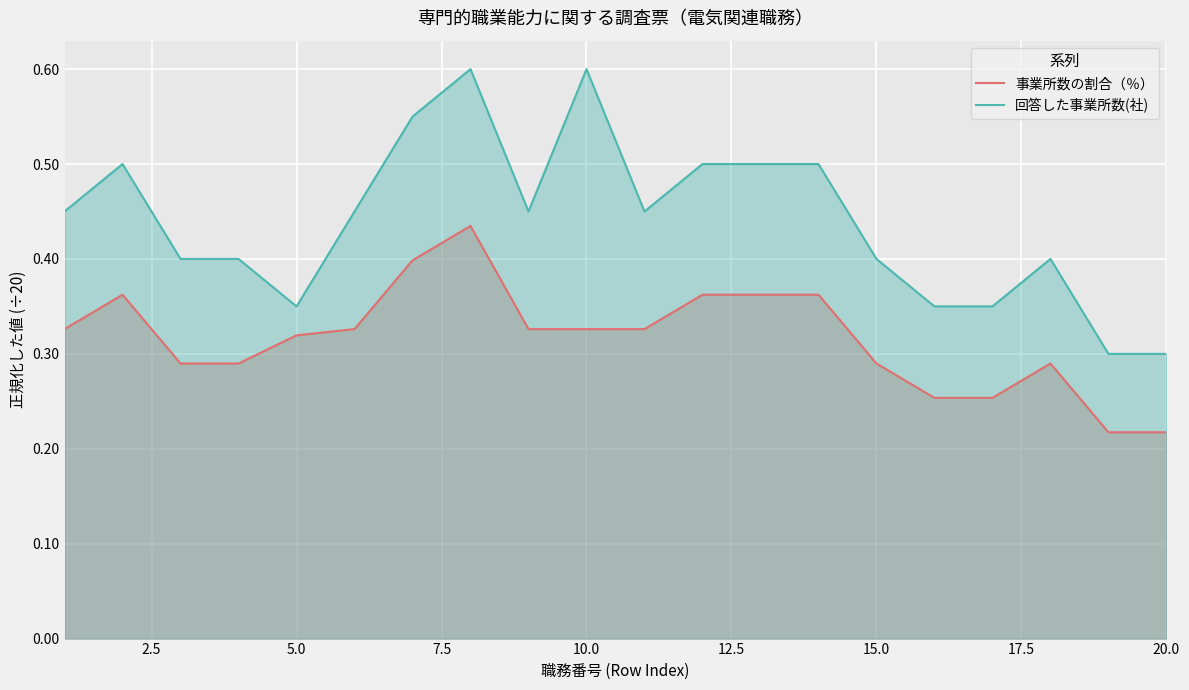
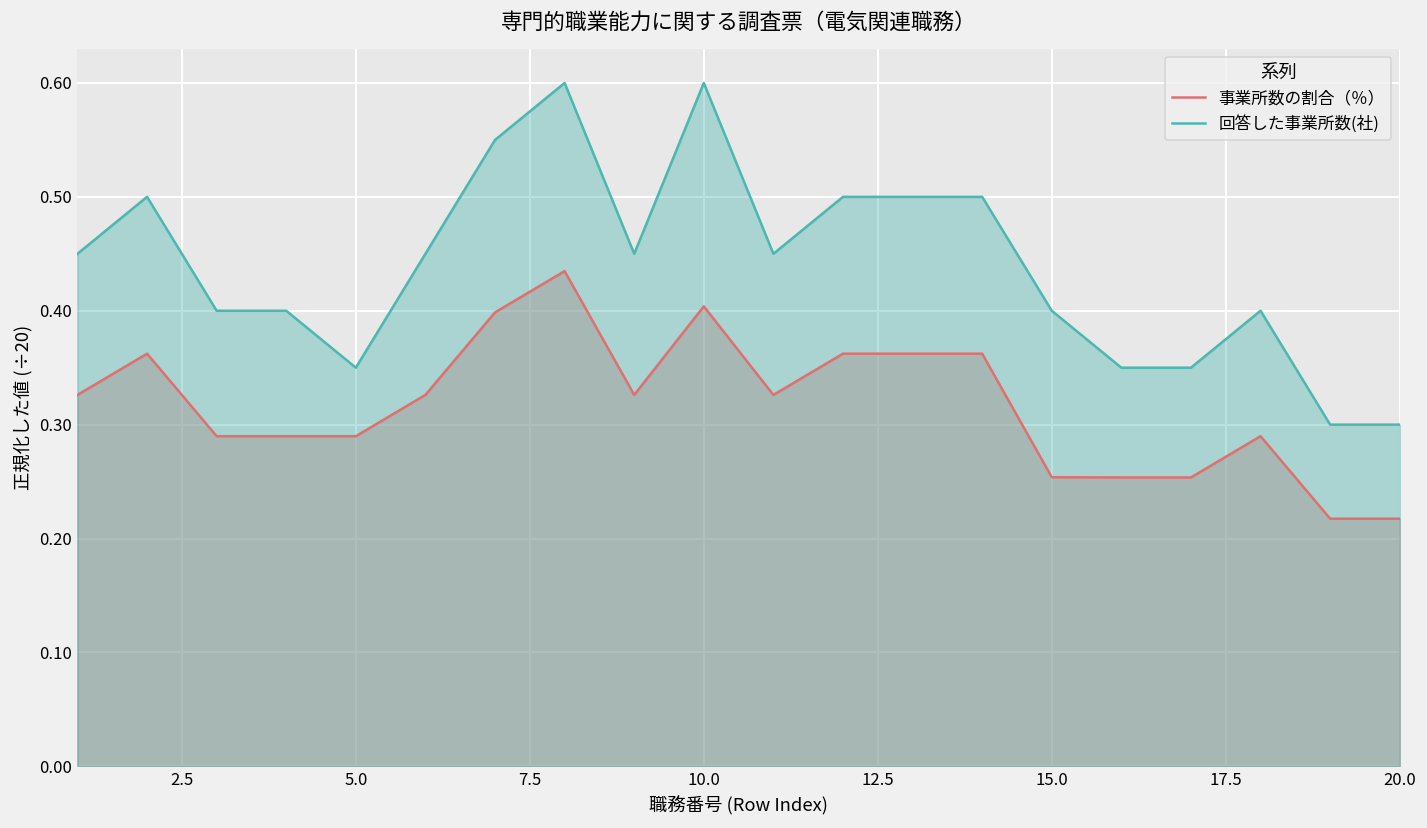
事業所数の割合（％）, 5.0: 0.32 -> 0.29
事業所数の割合（％）, 10.0: 0.33 -> 0.40
事業所数の割合（％）, 15.0: 0.29 -> 0.25
